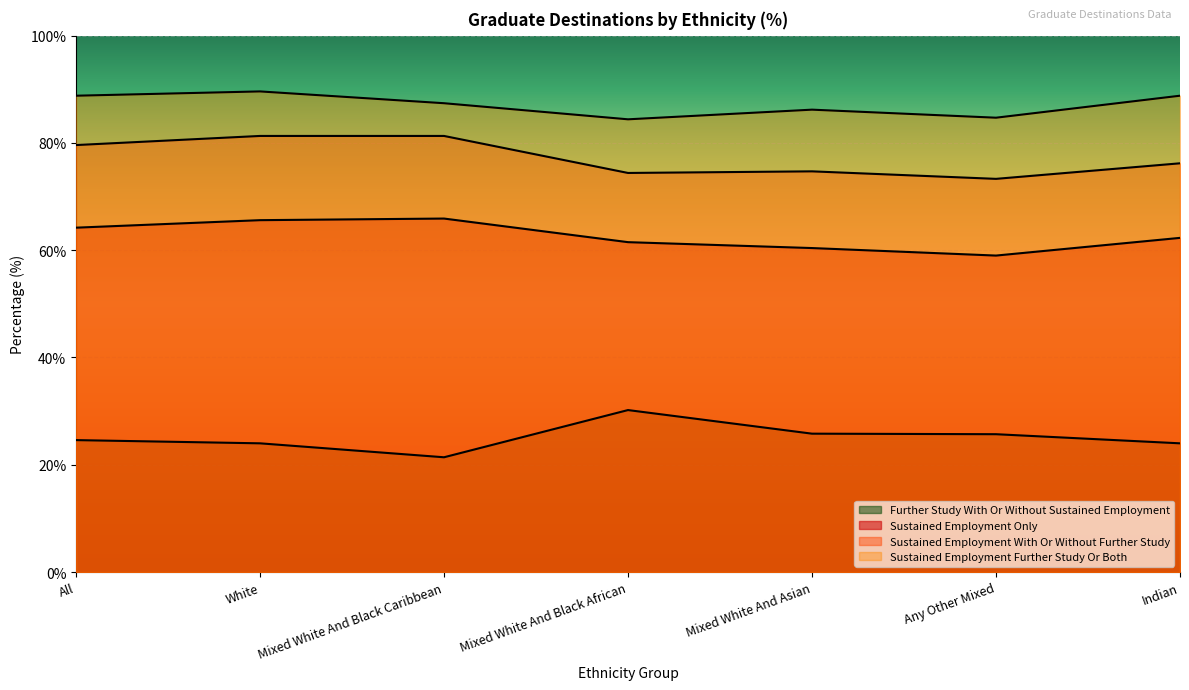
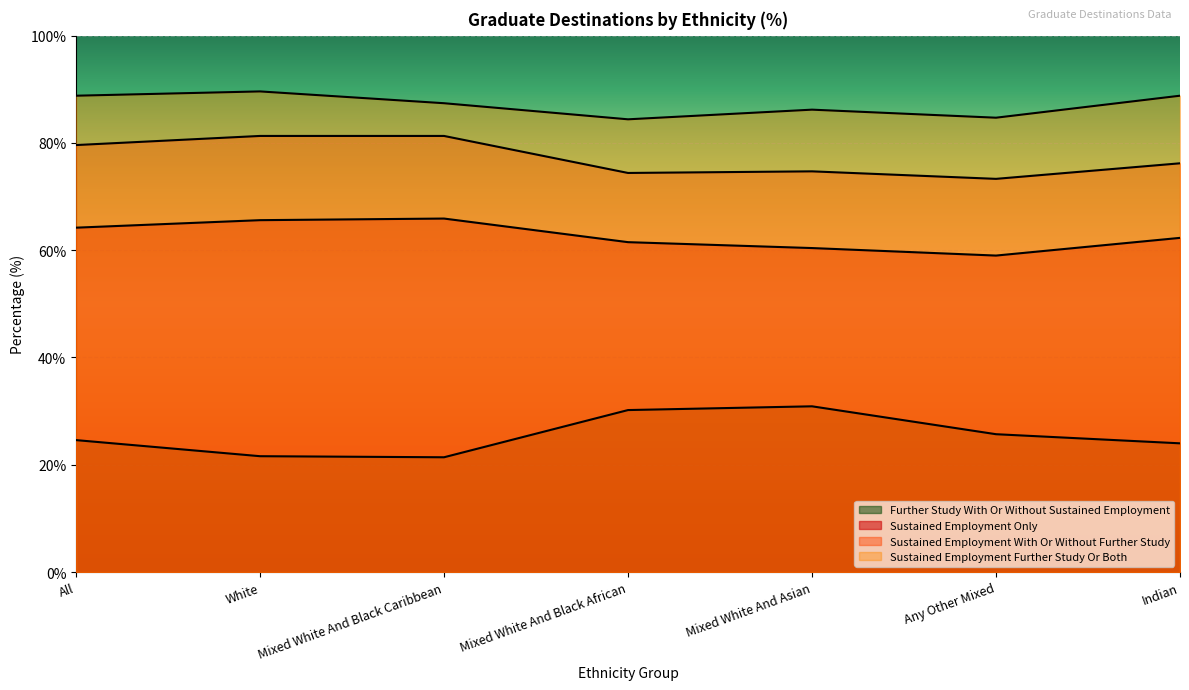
Further Study With Or Without Sustained Employment, White: 24% -> 22%
Further Study With Or Without Sustained Employment, Mixed White And Asian: 26% -> 31%
